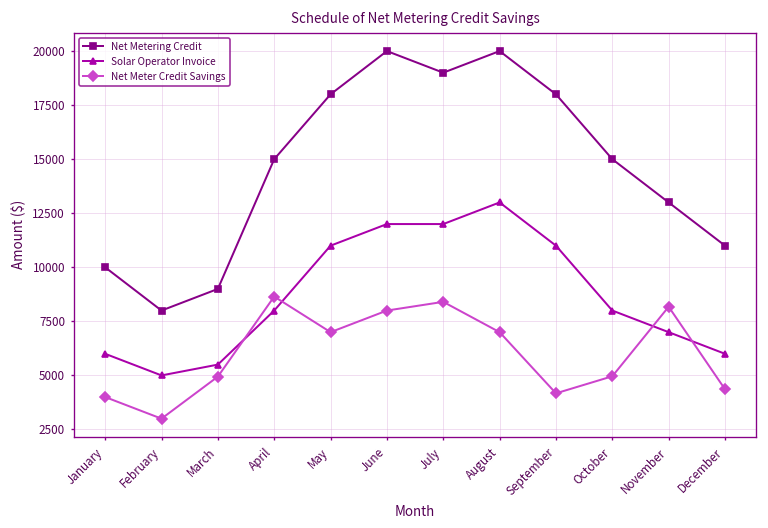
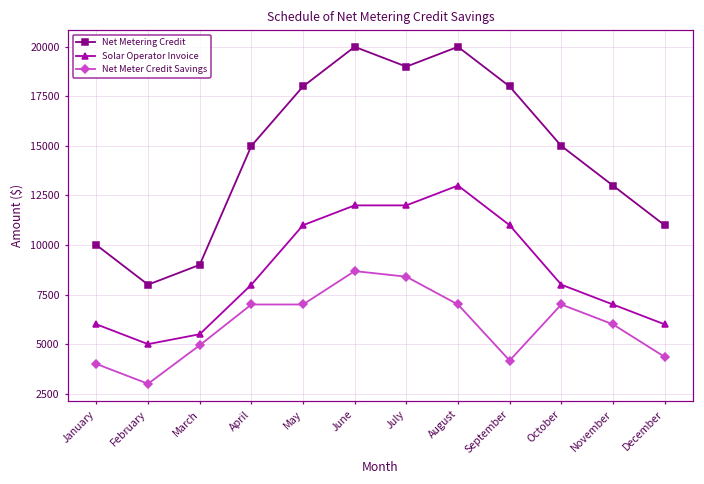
Net Meter Credit Savings, April: 8600 -> 7000
Net Meter Credit Savings, June: 8000 -> 8700
Net Meter Credit Savings, October: 5000 -> 7000
Net Meter Credit Savings, November: 8200 -> 6000
